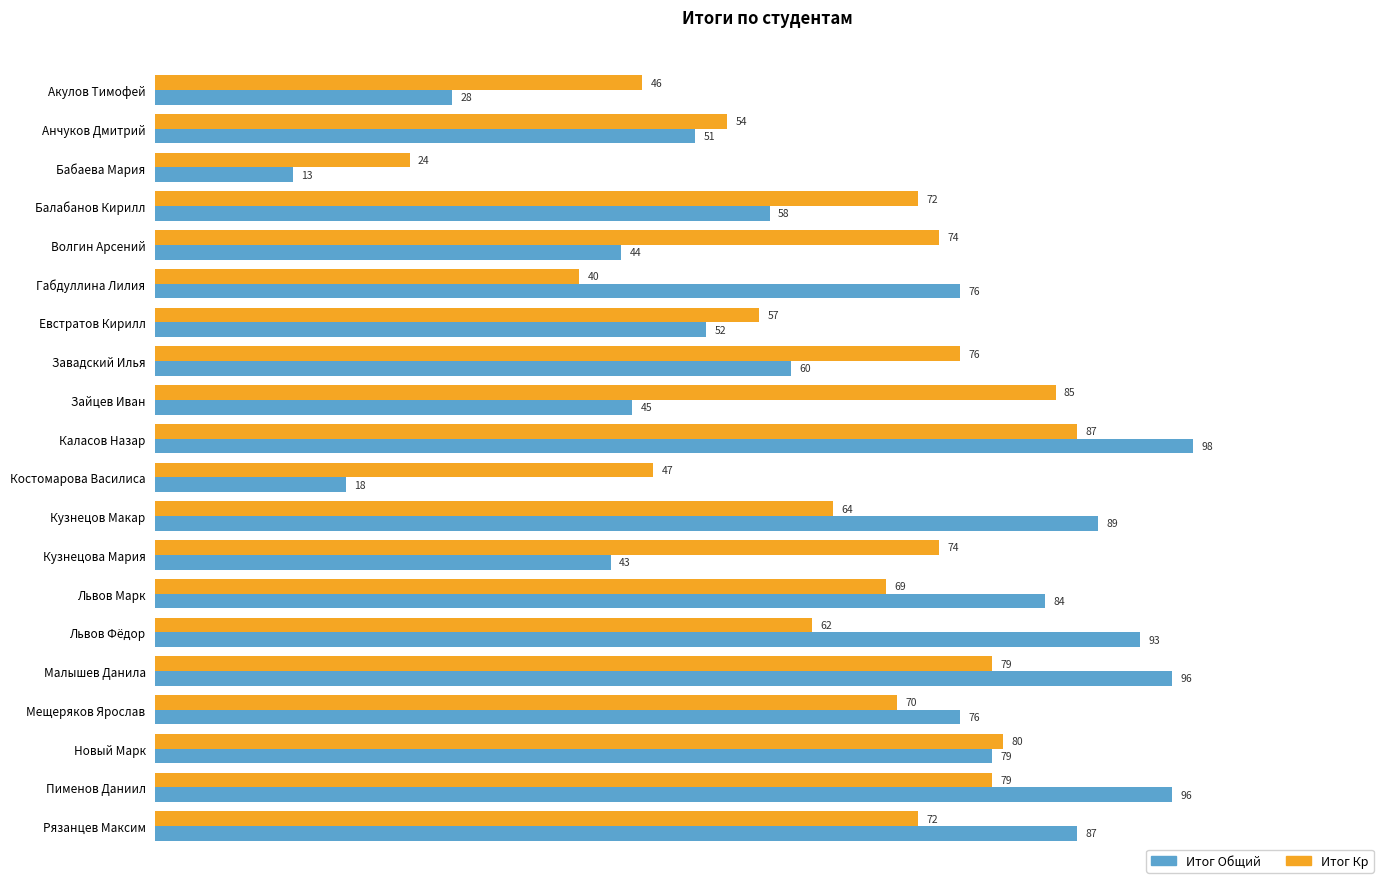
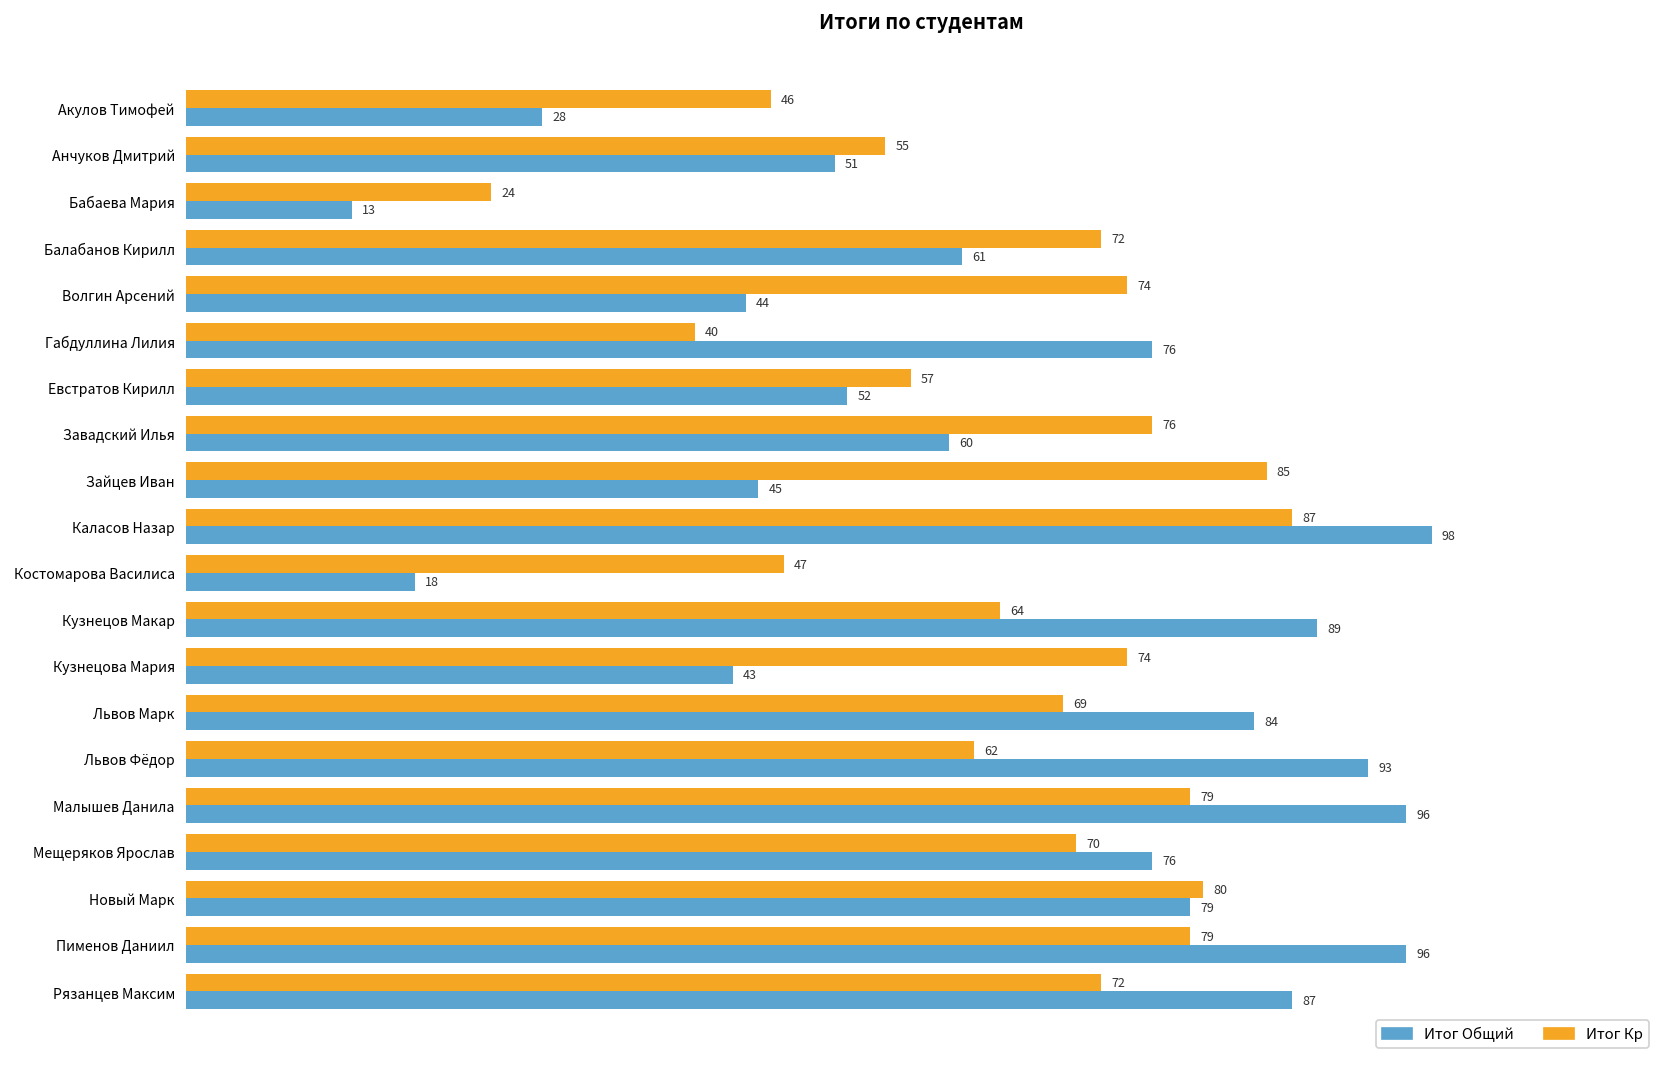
Итог Кр, Анчуков Дмитрий: 54 -> 55
Итог Общий, Балабанов Кирилл: 58 -> 61
